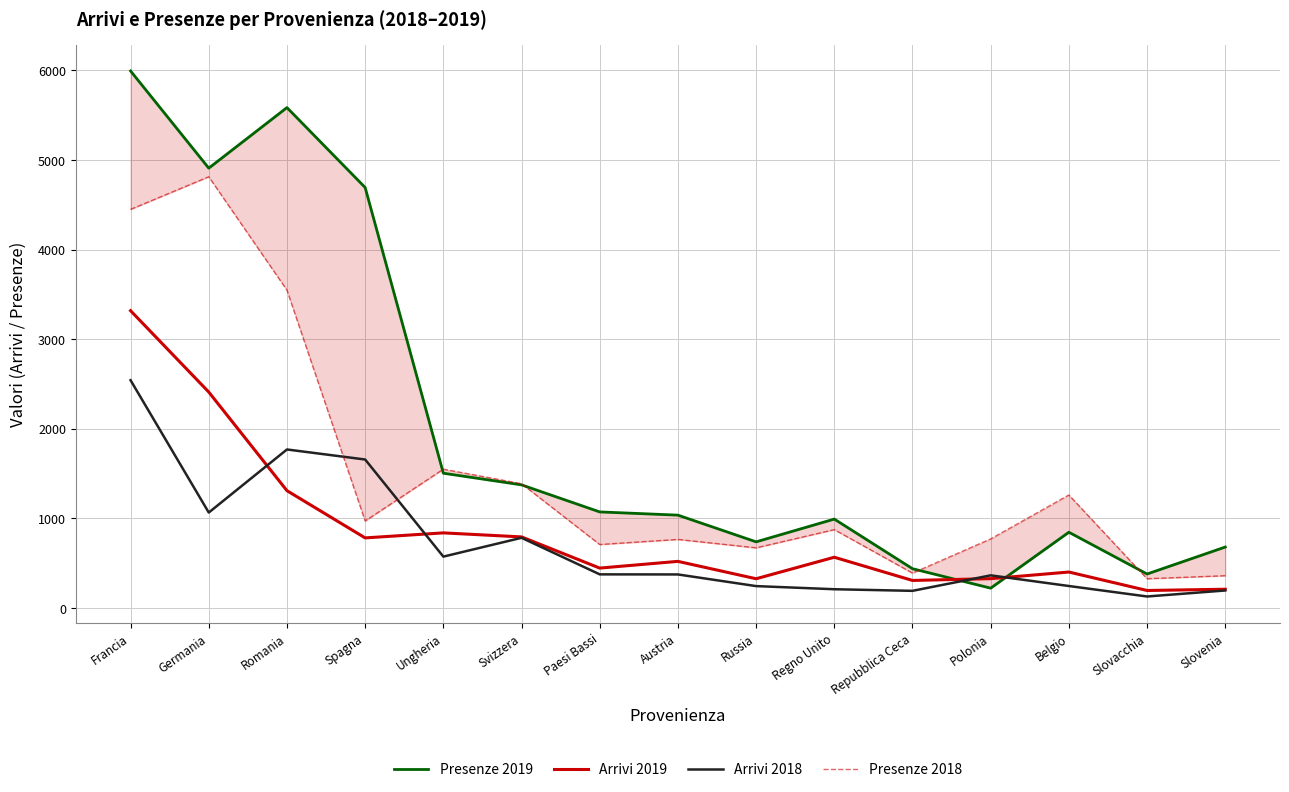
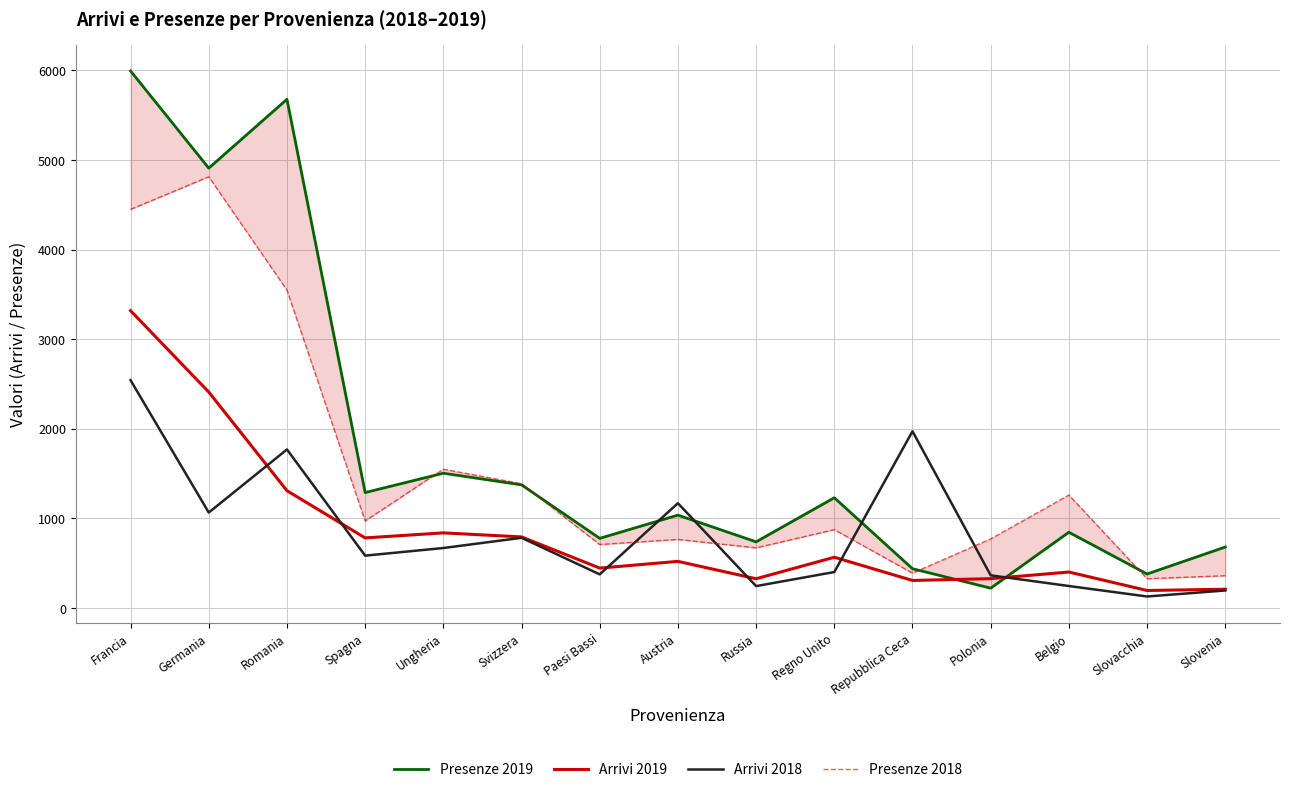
Presenze 2019, Romania: 5600 -> 5700
Presenze 2019, Spagna: 4700 -> 1300
Arrivi 2018, Spagna: 1700 -> 600
Arrivi 2018, Ungheria: 600 -> 700
Presenze 2019, Paesi Bassi: 1100 -> 800
Arrivi 2018, Austria: 400 -> 1200
Presenze 2019, Regno Unito: 1000 -> 1200
Arrivi 2018, Regno Unito: 200 -> 400
Arrivi 2018, Repubblica Ceca: 200 -> 2000
